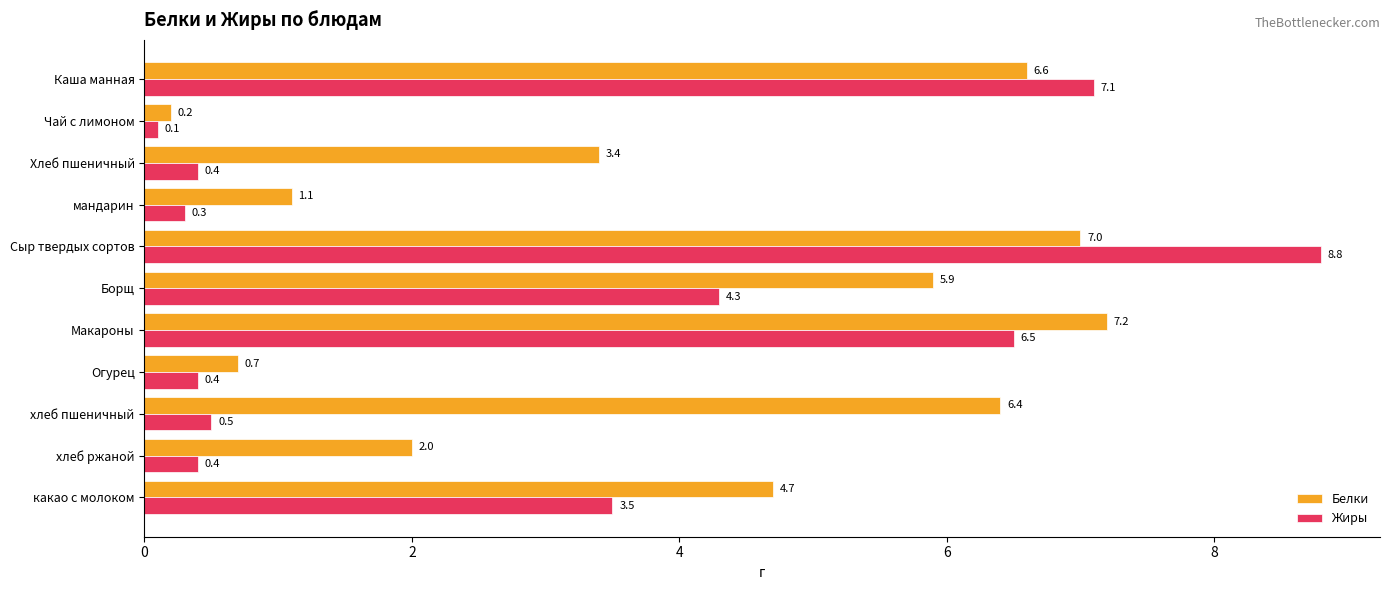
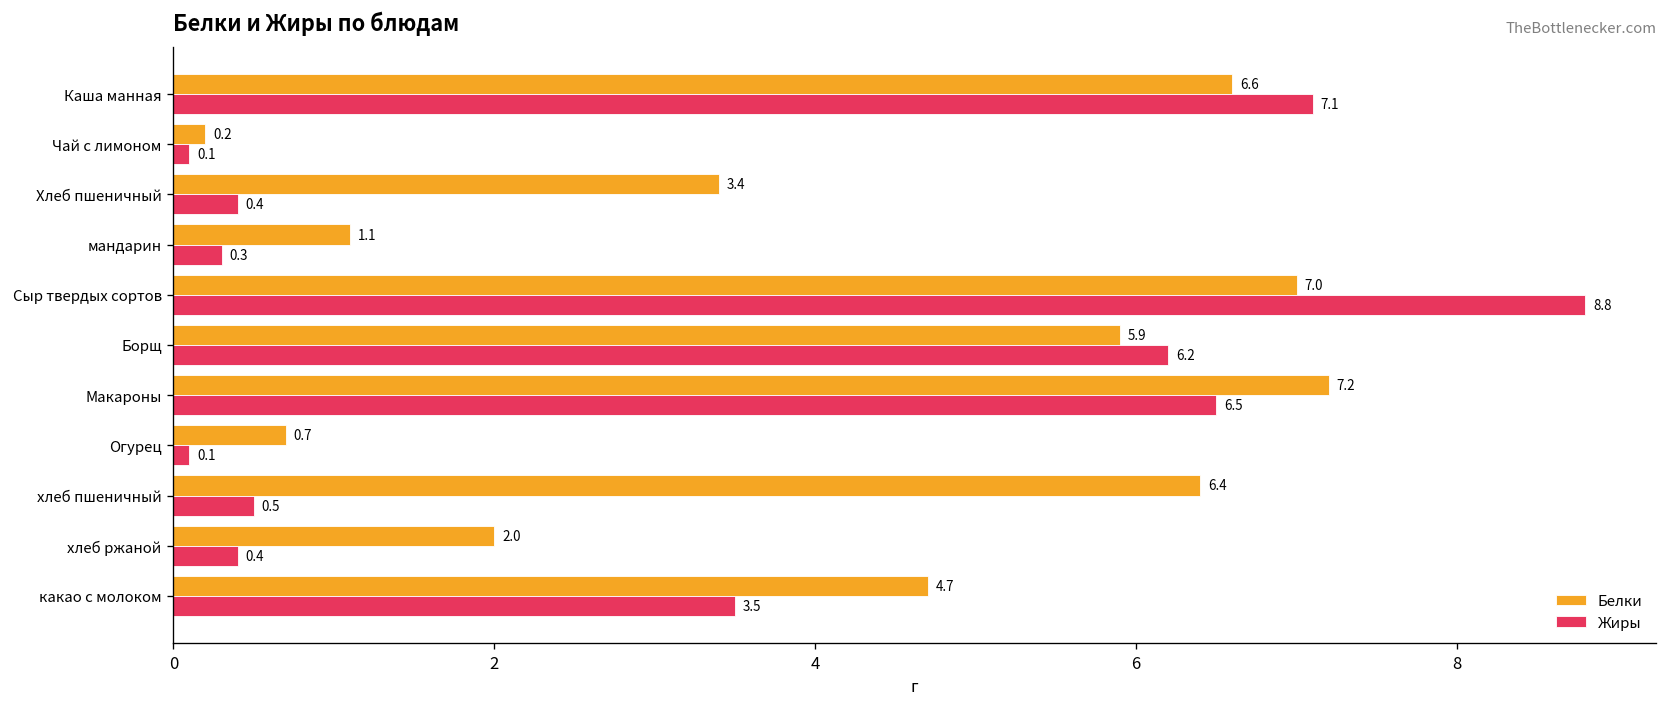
Жиры, Борщ: 4.3 -> 6.2
Жиры, Огурец: 0.4 -> 0.1
